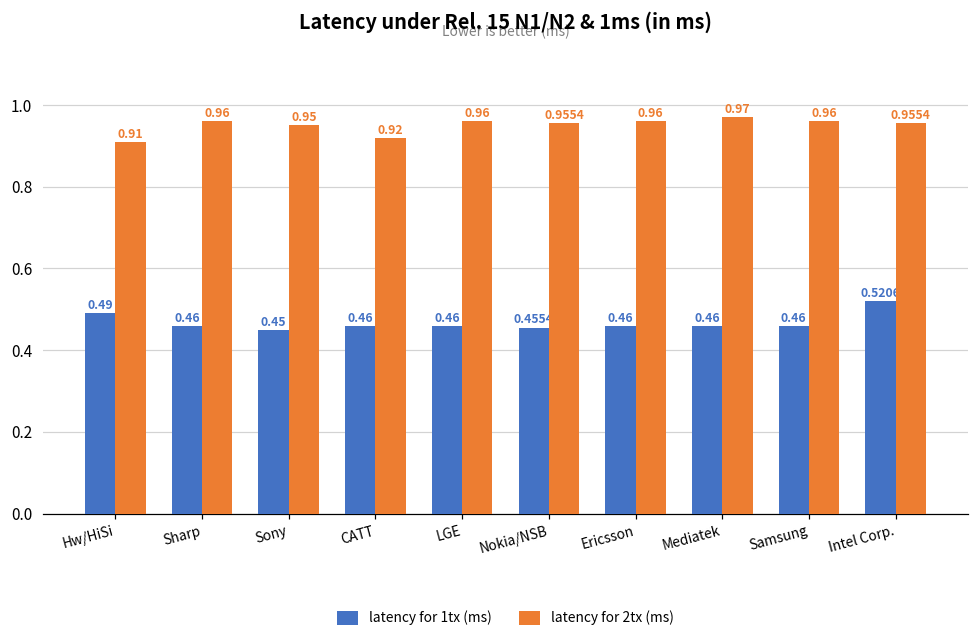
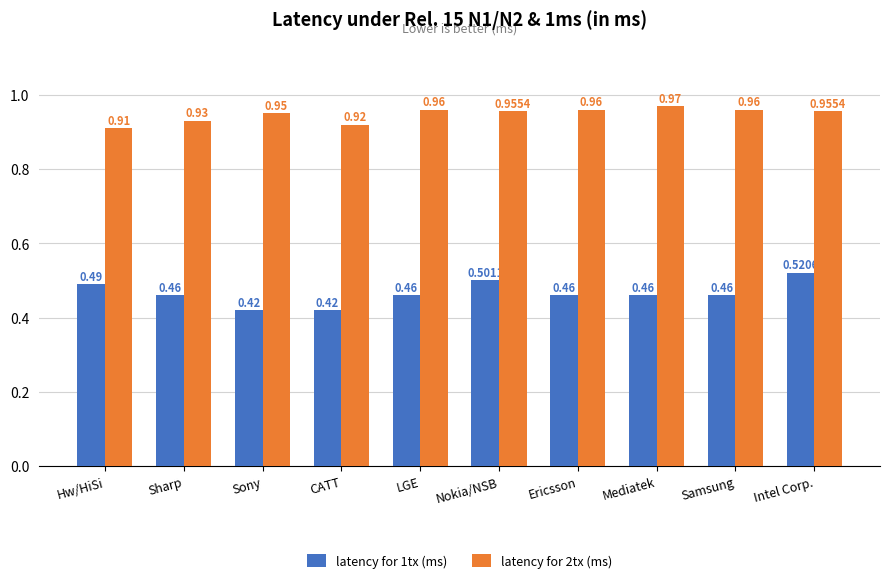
latency for 2tx (ms), Sharp: 0.96 -> 0.93
latency for 1tx (ms), Sony: 0.45 -> 0.42
latency for 1tx (ms), CATT: 0.46 -> 0.42
latency for 1tx (ms), Nokia/NSB: 0.4554 -> 0.5011
